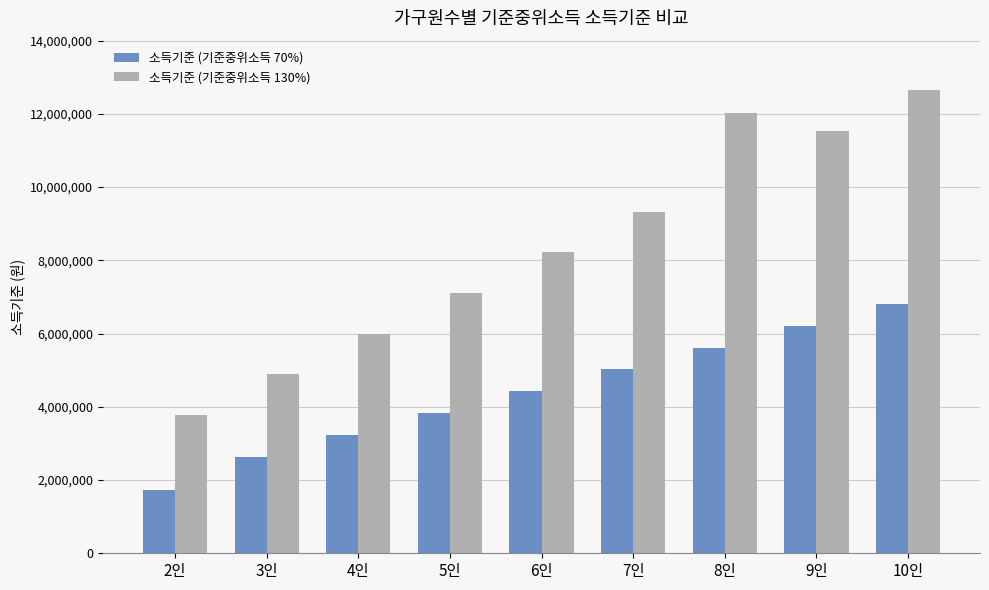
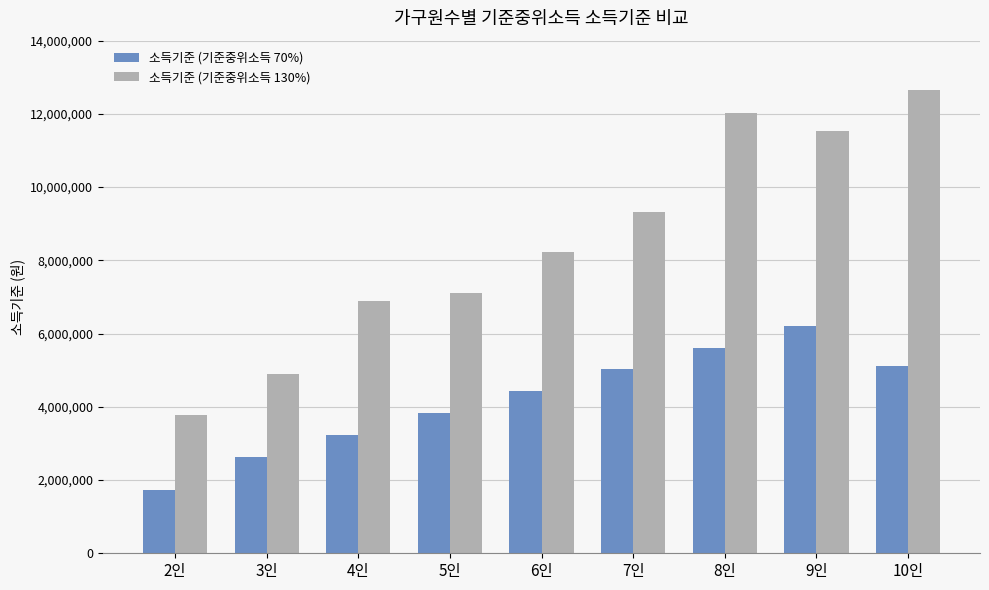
소득기준 (기준중위소득 130%), 4인: 6,000,000 -> 6,900,000
소득기준 (기준중위소득 70%), 10인: 6,800,000 -> 5,100,000
